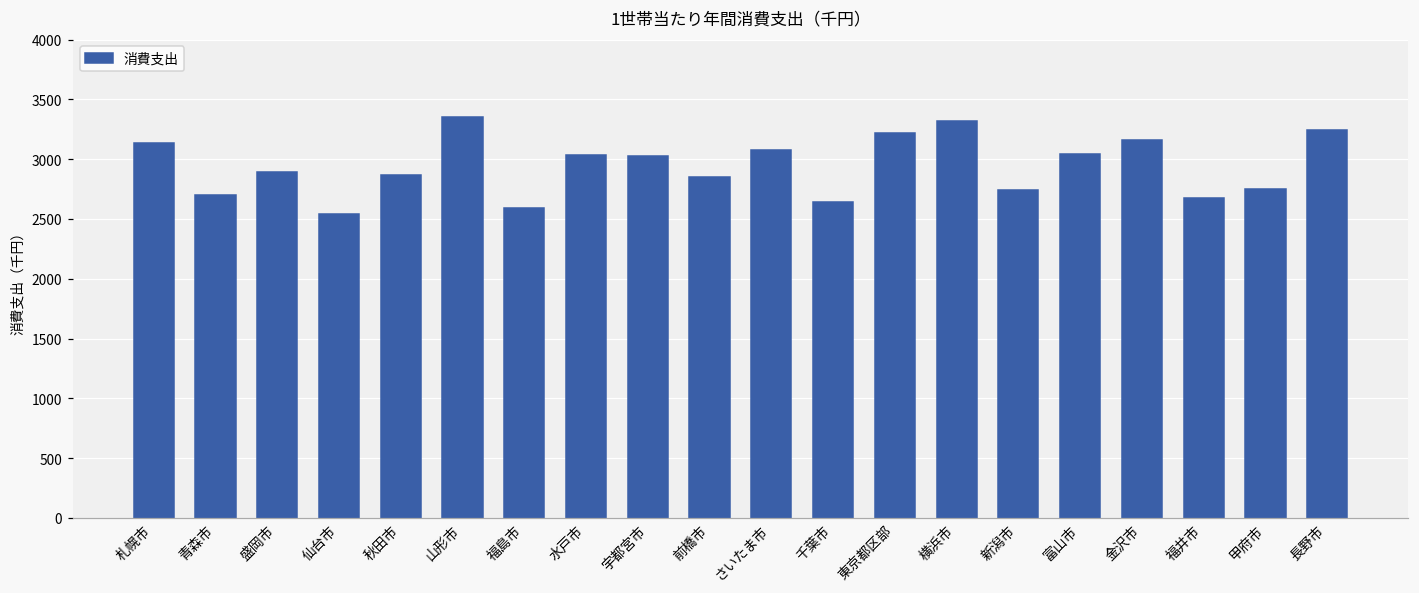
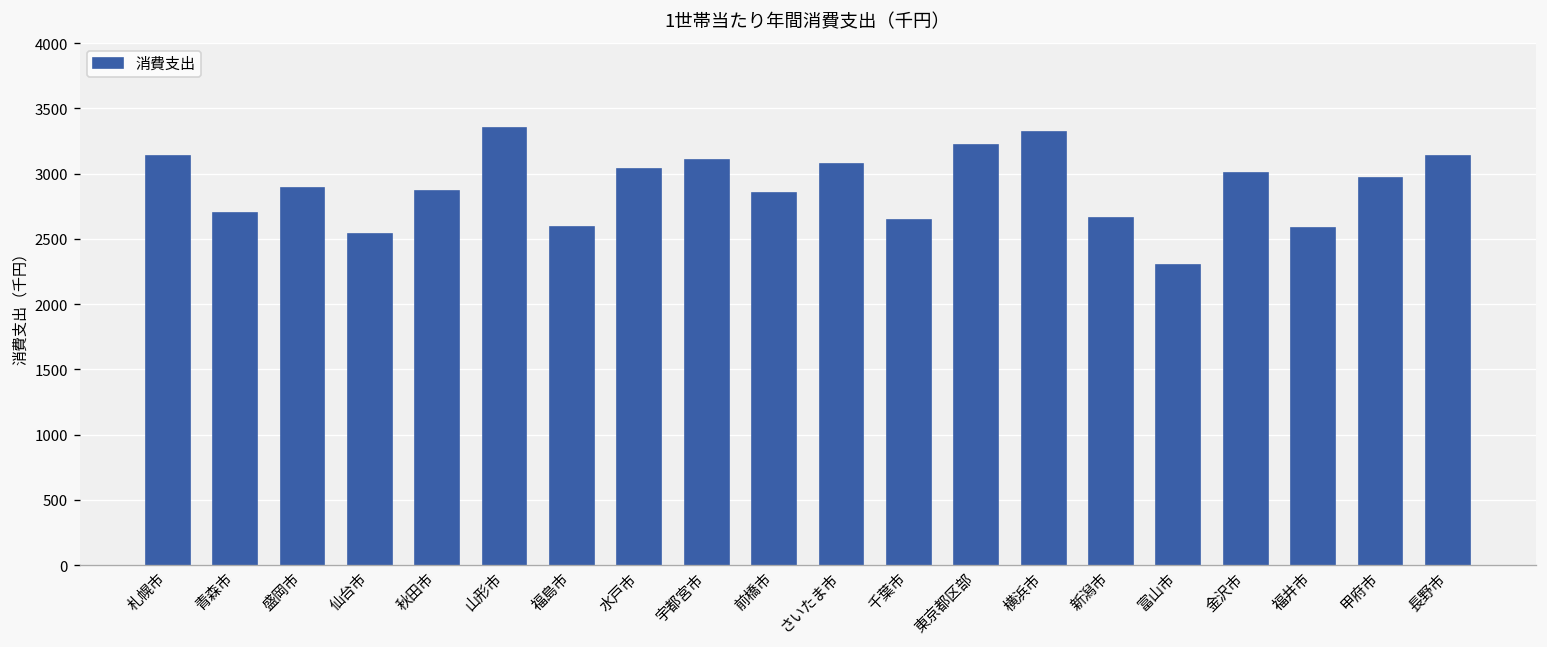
宇都宮市: 3030 -> 3110
新潟市: 2740 -> 2660
富山市: 3040 -> 2300
金沢市: 3160 -> 3010
福井市: 2680 -> 2580
甲府市: 2750 -> 2970
長野市: 3240 -> 3140
